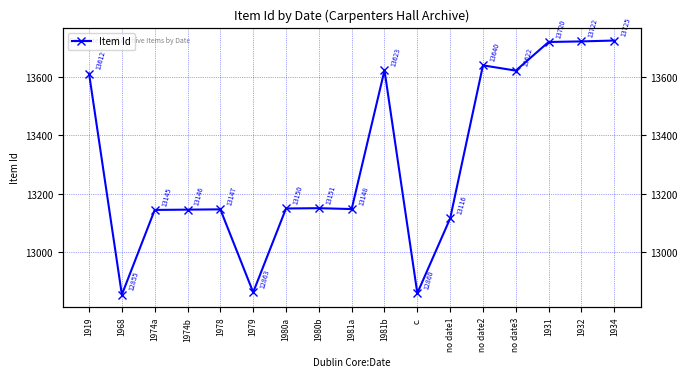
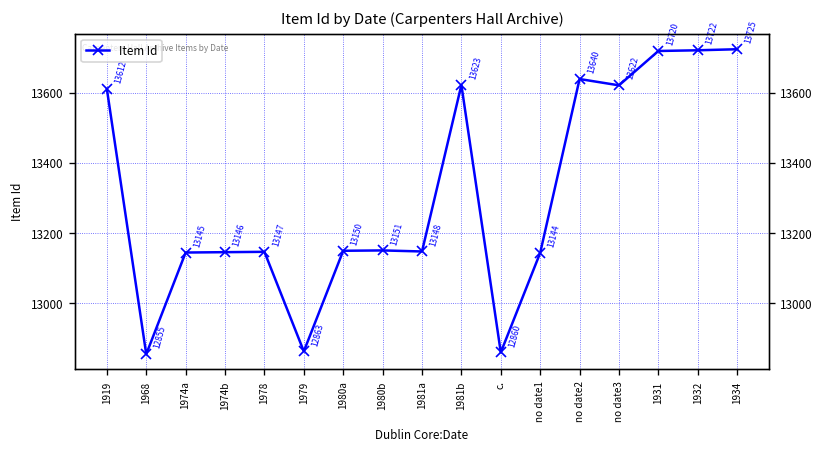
no date1: 13116 -> 13144
